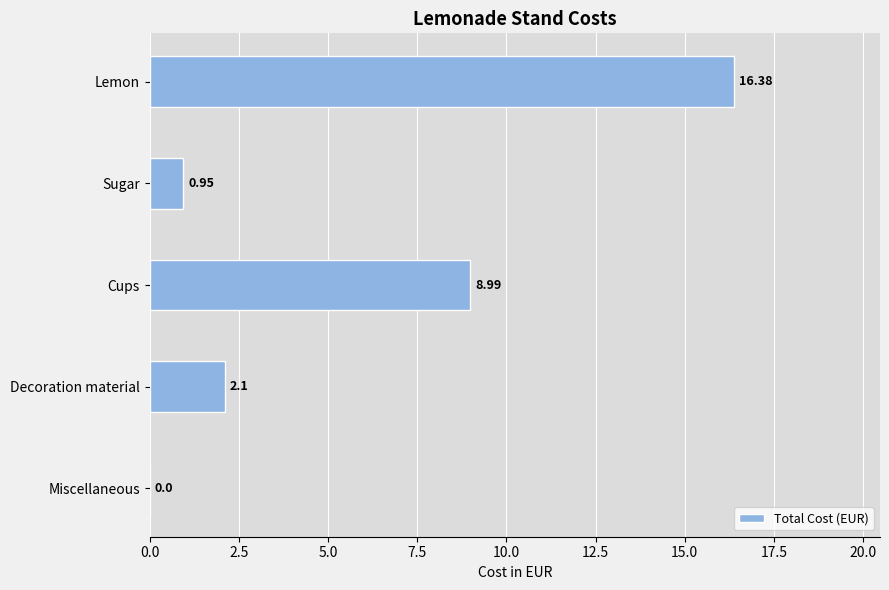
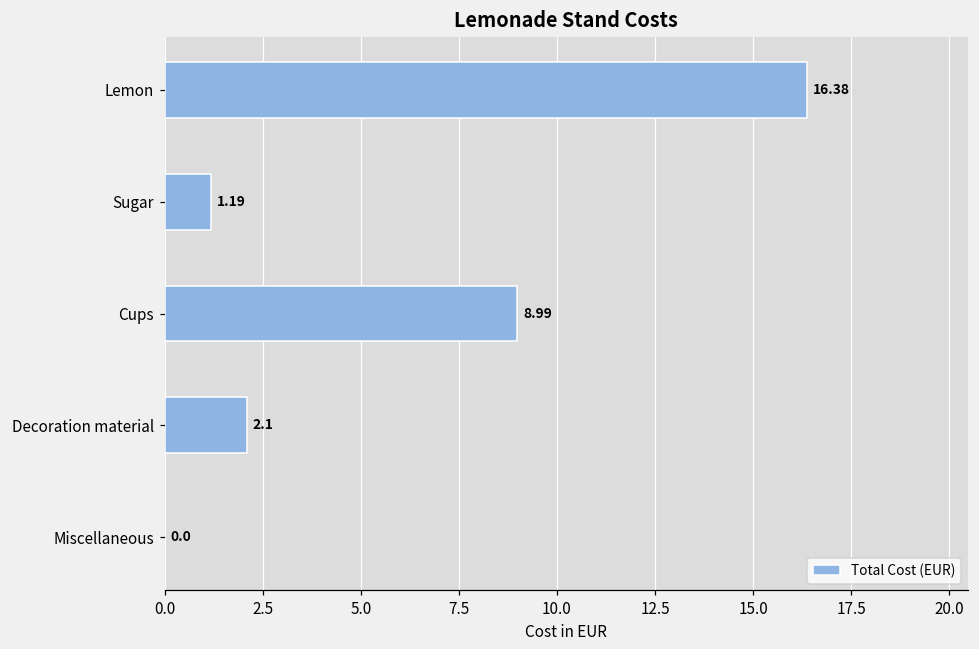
Sugar: 0.95 -> 1.19
